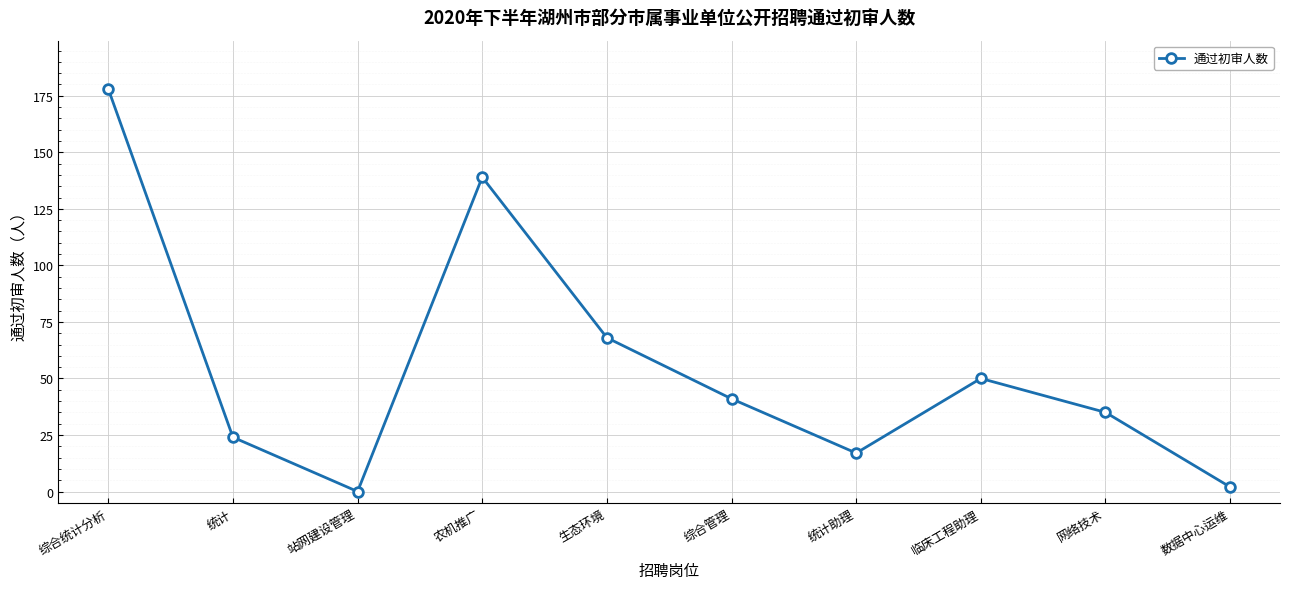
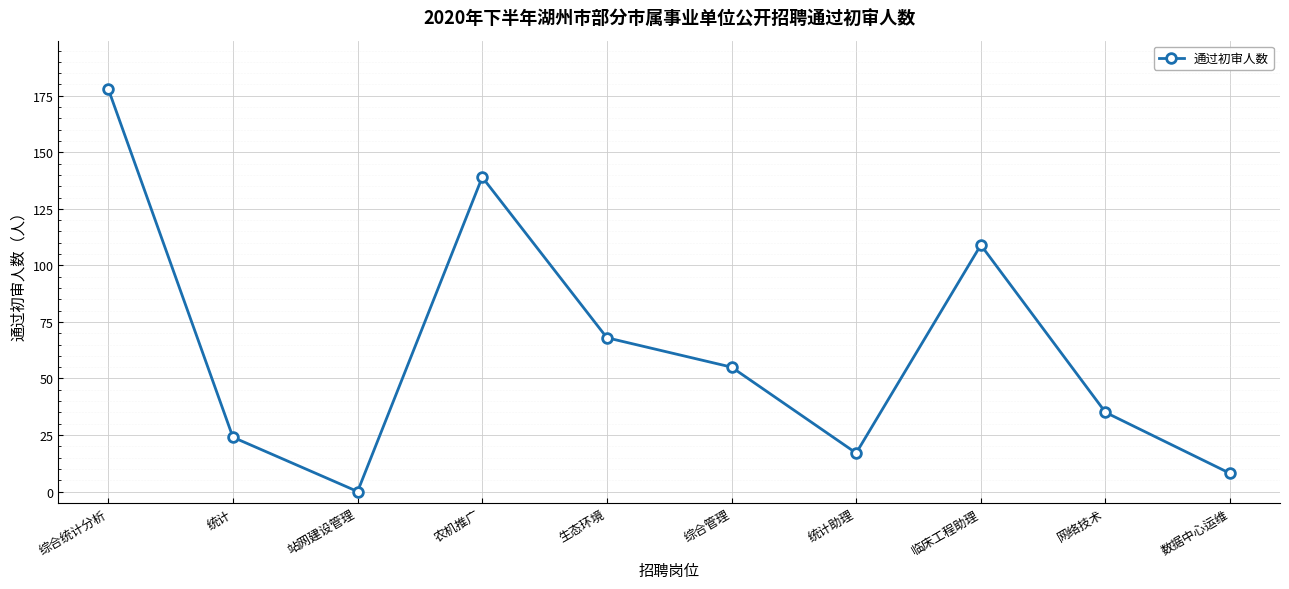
综合管理: 41 -> 55
临床工程助理: 50 -> 109
数据中心运维: 2 -> 8
